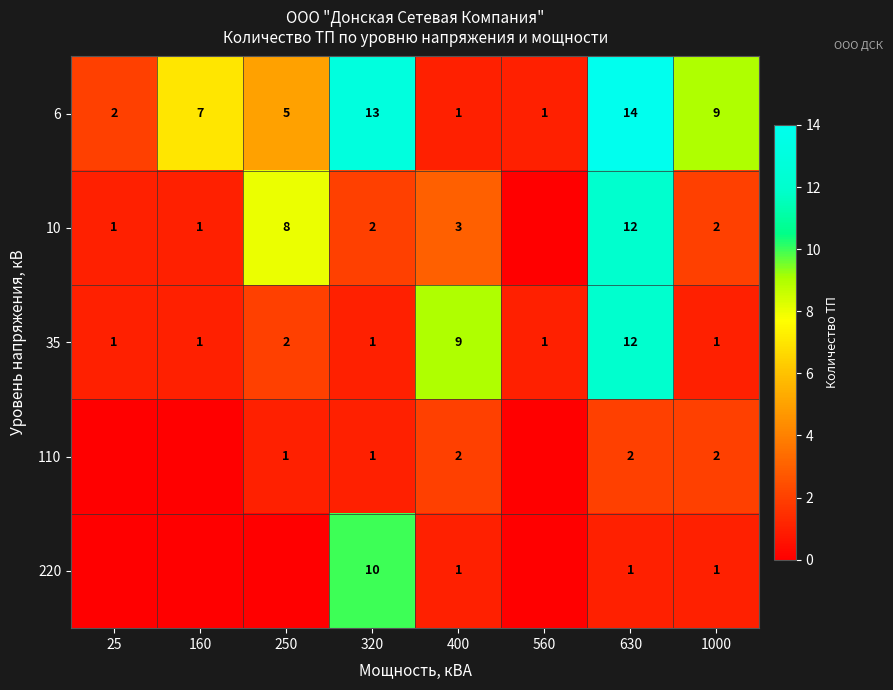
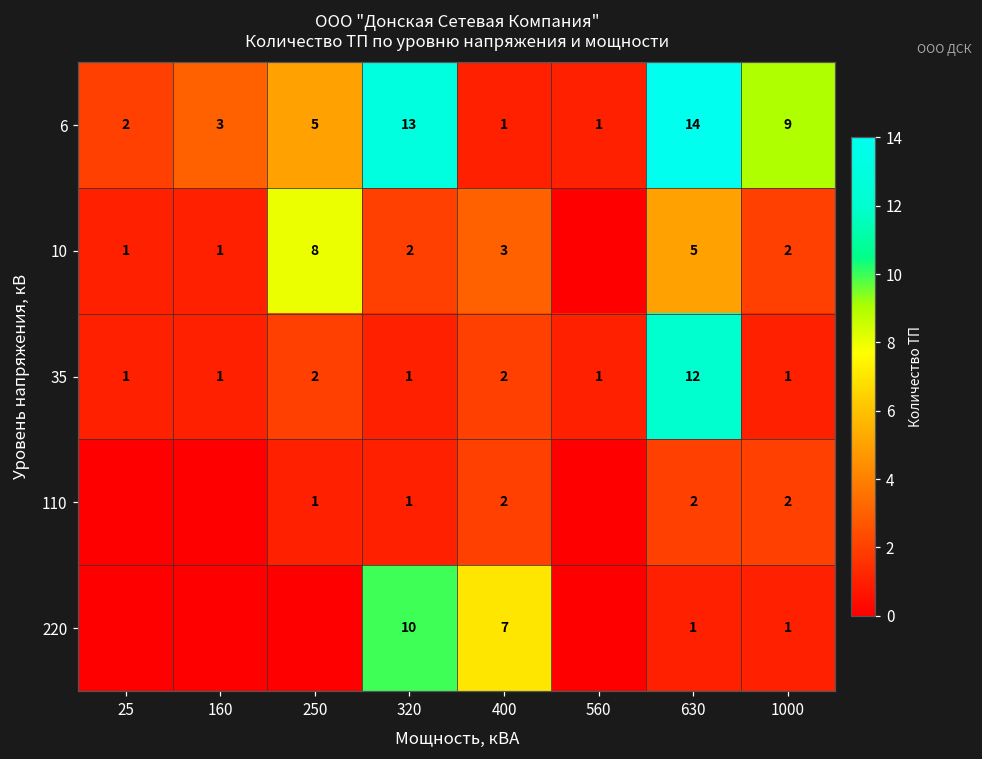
6, 160: 7 -> 3
10, 630: 12 -> 5
35, 400: 9 -> 2
220, 400: 1 -> 7
